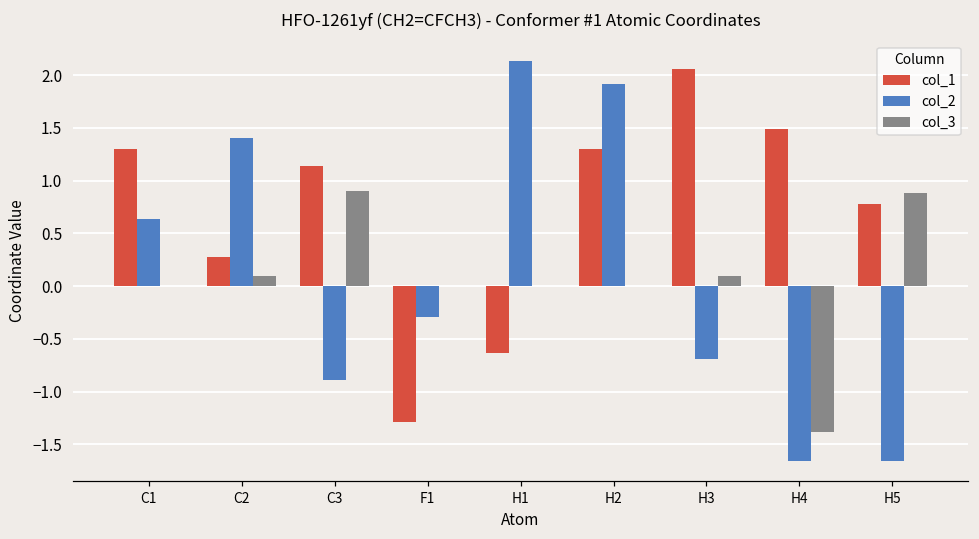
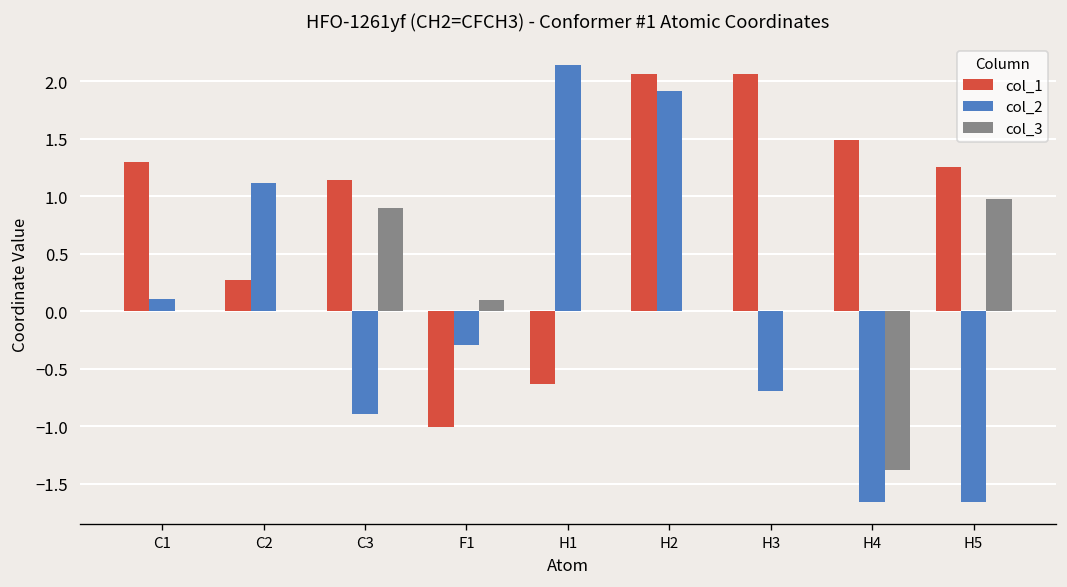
col_2, C1: 0.6 -> 0.1
col_2, C2: 1.4 -> 1.1
col_3, C2: 0.1 -> 0.0
col_1, F1: -1.3 -> -1.0
col_3, F1: 0.0 -> 0.1
col_1, H2: 1.3 -> 2.1
col_3, H3: 0.1 -> 0.0
col_1, H5: 0.8 -> 1.2
col_3, H5: 0.9 -> 1.0
